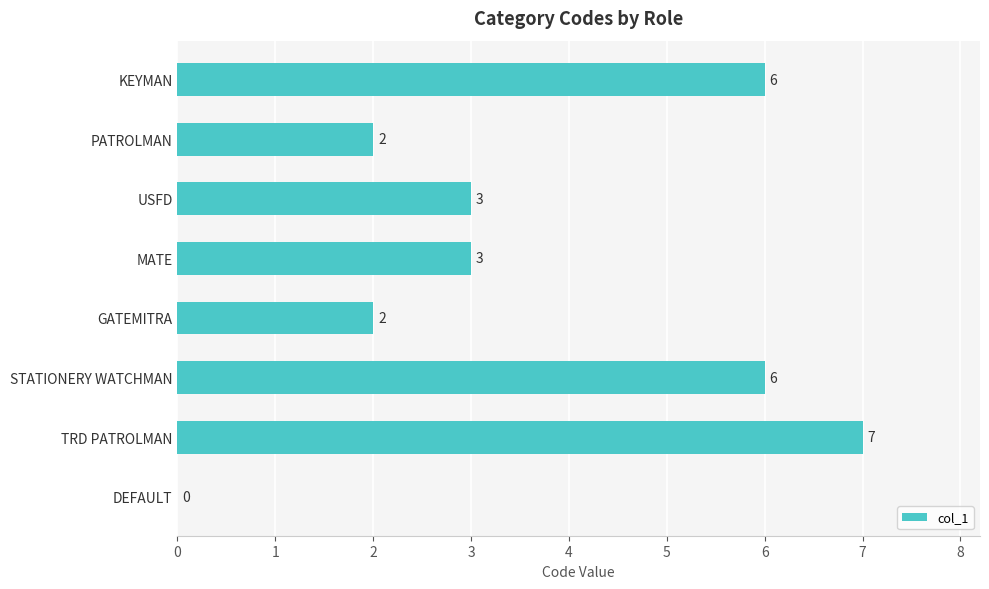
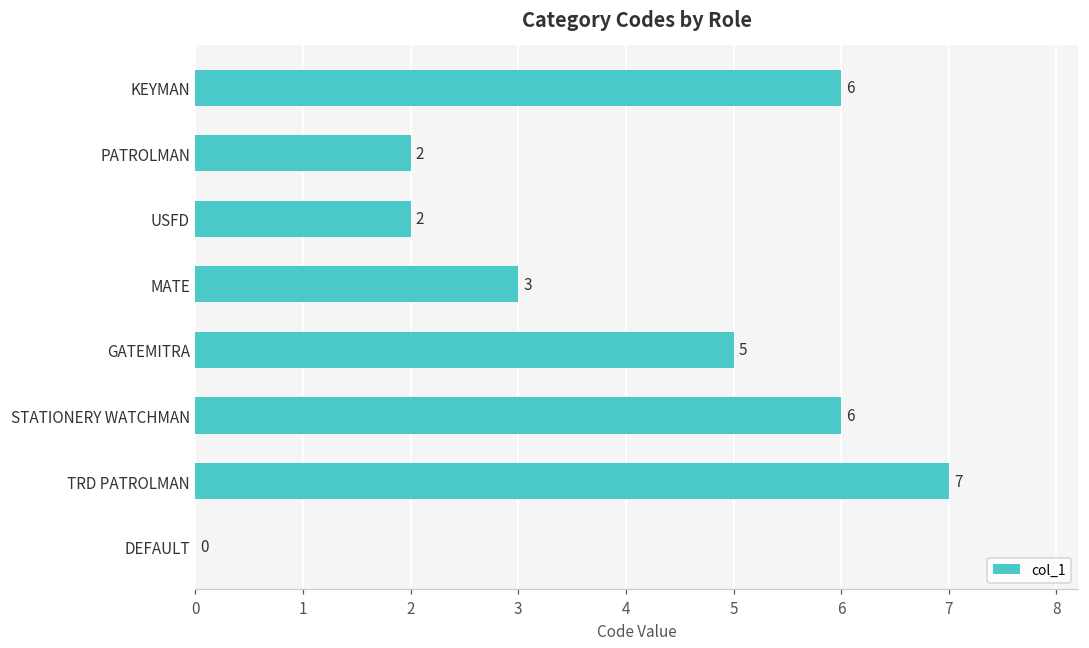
USFD: 3 -> 2
GATEMITRA: 2 -> 5
